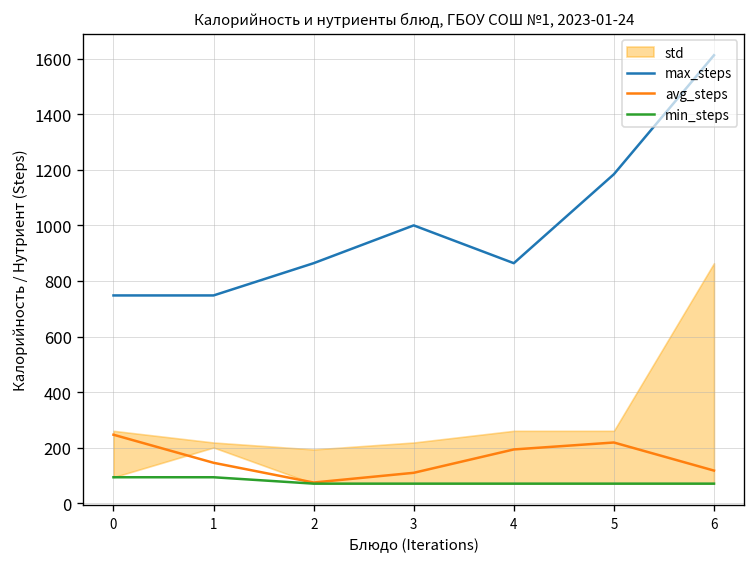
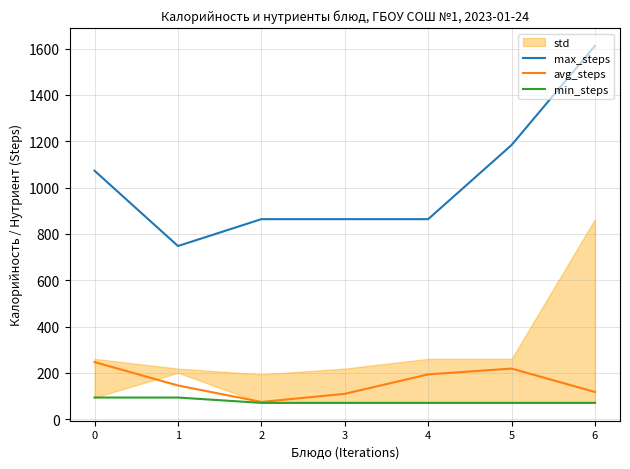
max_steps, 0: 750 -> 1070
max_steps, 3: 1000 -> 860
